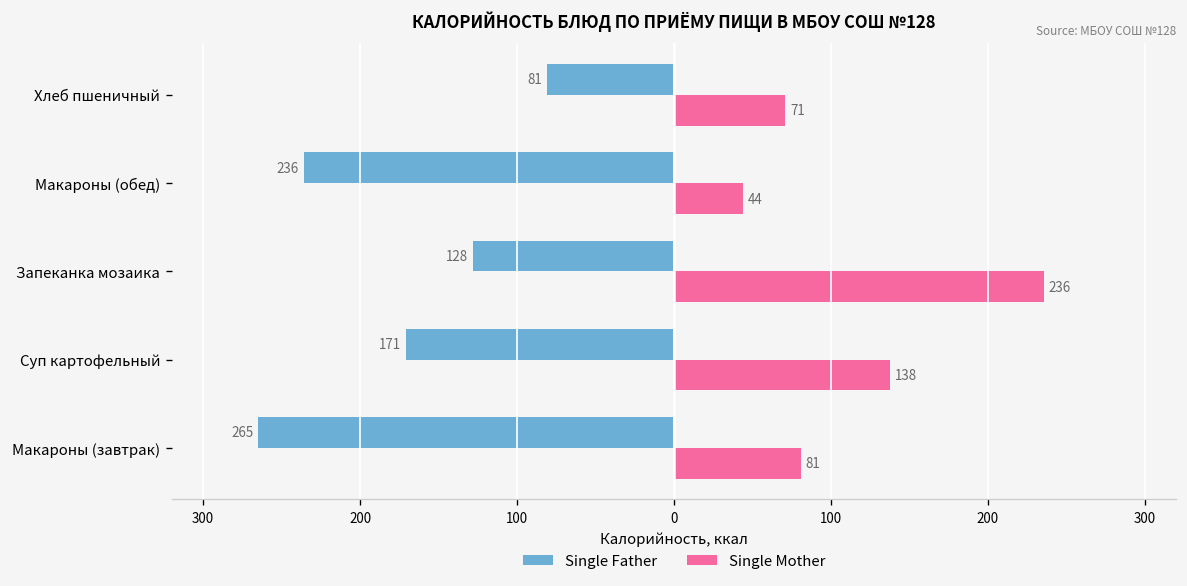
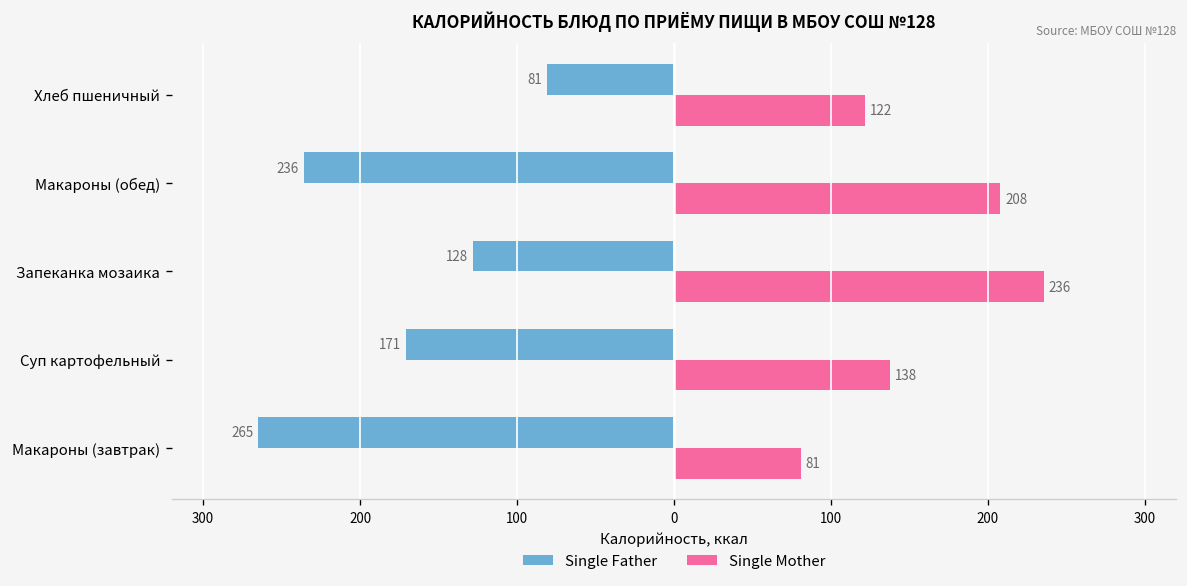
Single Mother, Хлеб пшеничный: 71 -> 122
Single Mother, Макароны (обед): 44 -> 208
